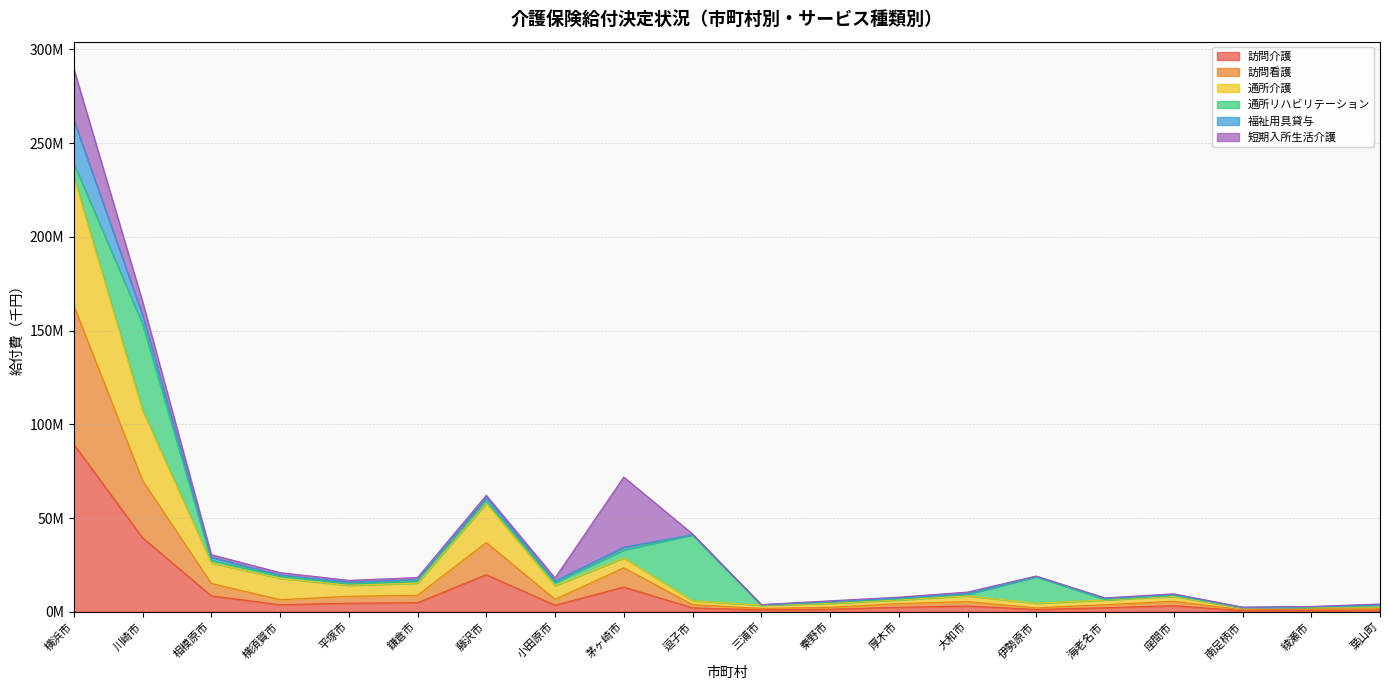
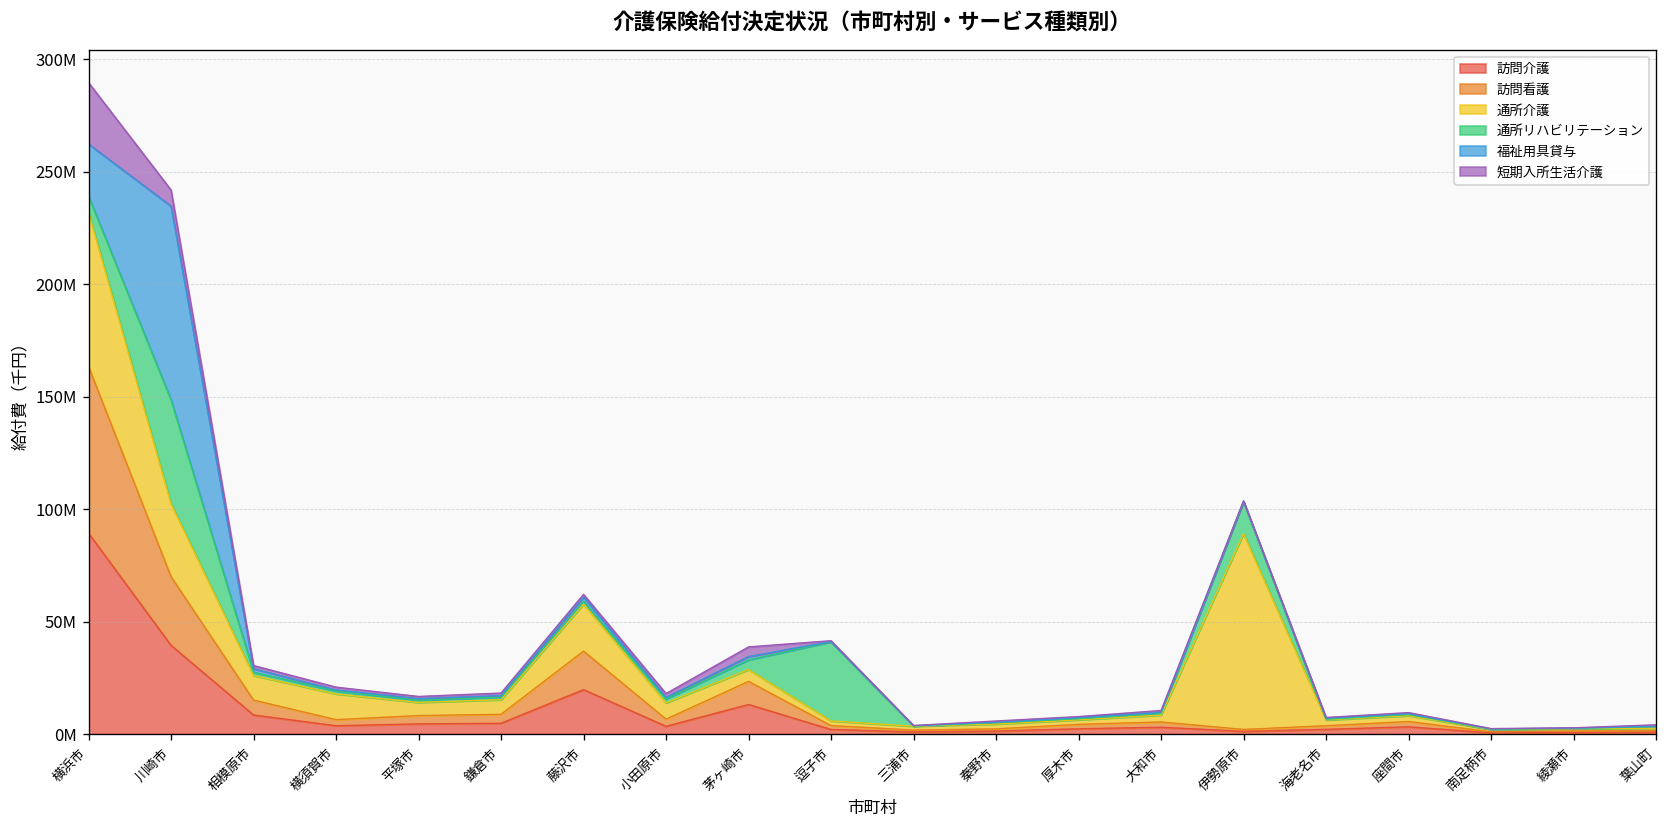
通所介護, 川崎市: 37000000 -> 32000000
福祉用具貸与, 川崎市: 5000000 -> 86000000
短期入所生活介護, 茅ヶ崎市: 37000000 -> 4000000
通所介護, 伊勢原市: 2000000 -> 87000000
